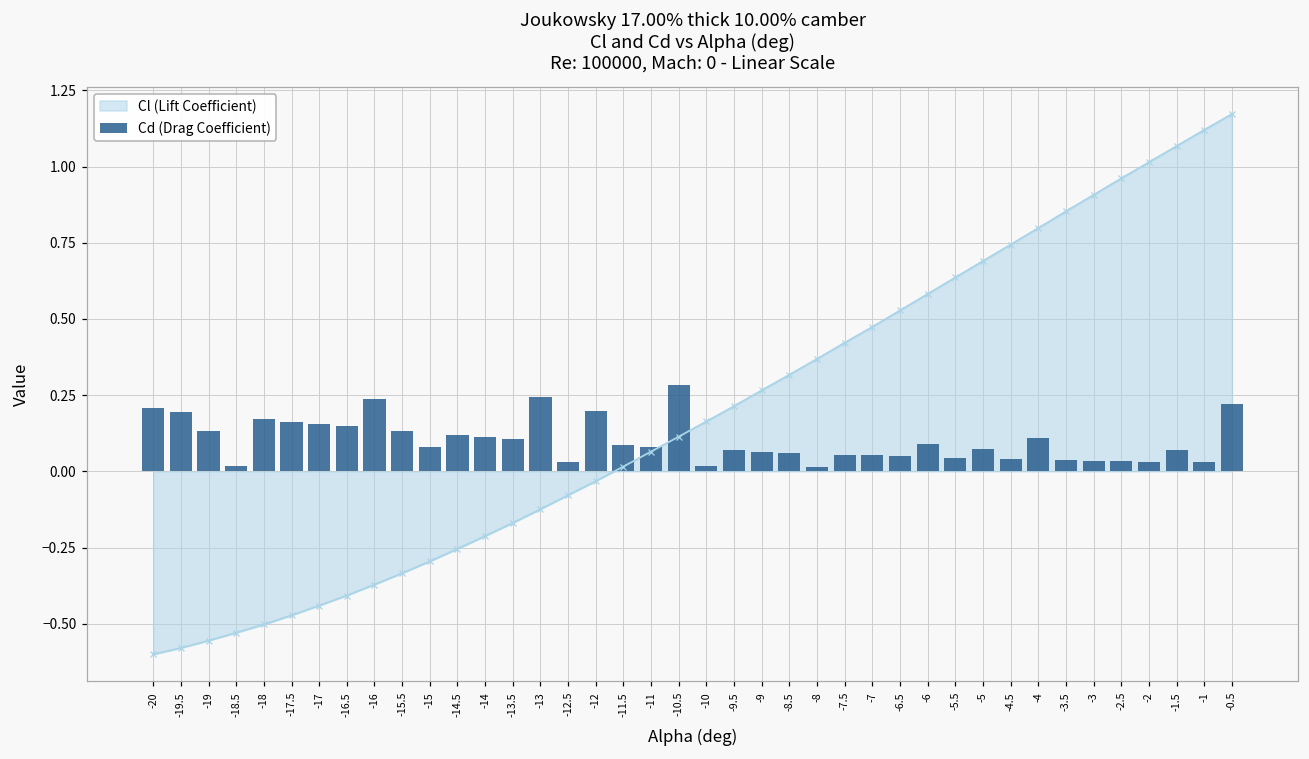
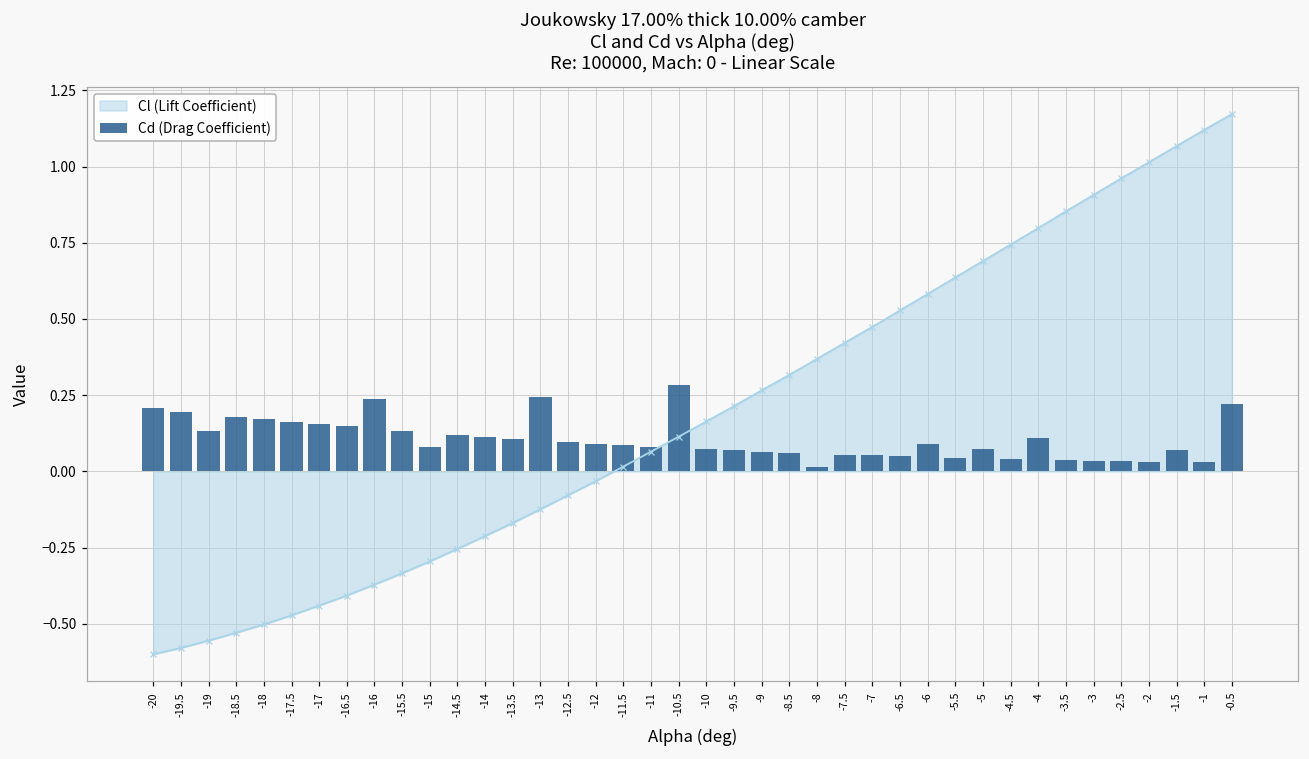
Cd (Drag Coefficient), -18.5: 0.02 -> 0.18
Cd (Drag Coefficient), -12.5: 0.03 -> 0.10
Cd (Drag Coefficient), -12: 0.20 -> 0.09
Cd (Drag Coefficient), -10: 0.02 -> 0.07
